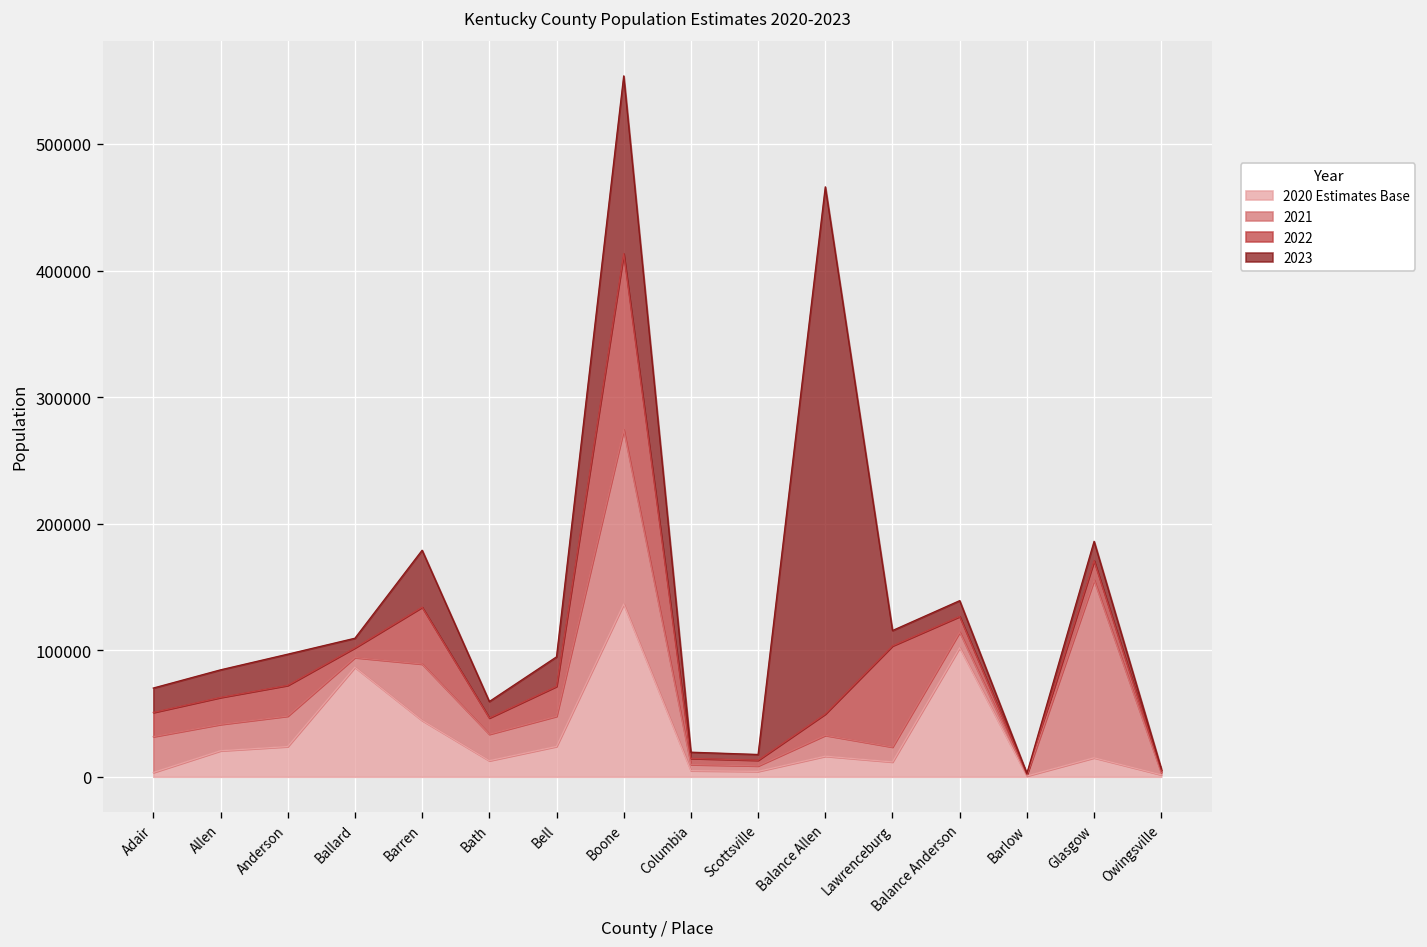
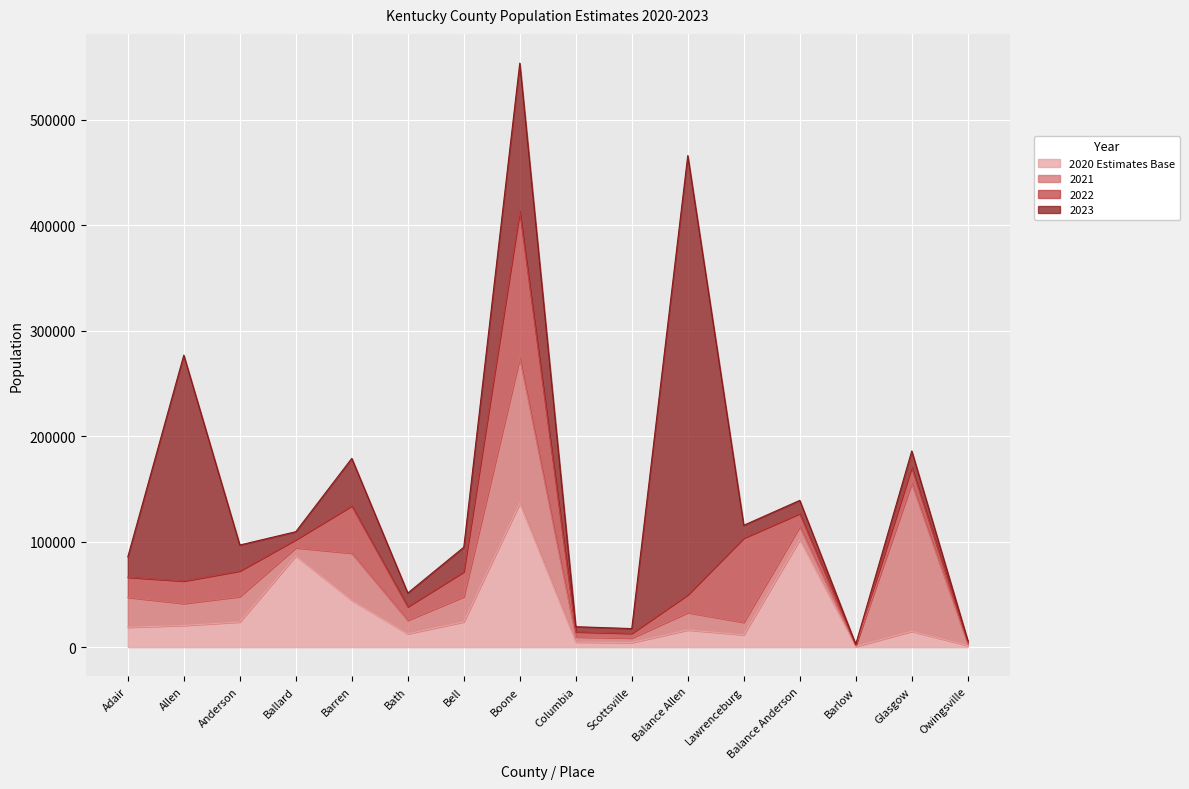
2020 Estimates Base, Adair: 3000 -> 19000
2023, Allen: 22000 -> 214000
2021, Bath: 21000 -> 13000
